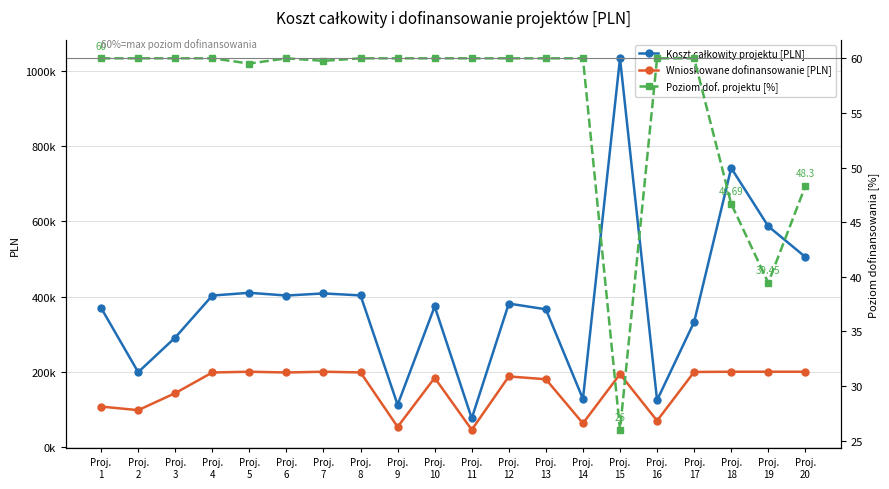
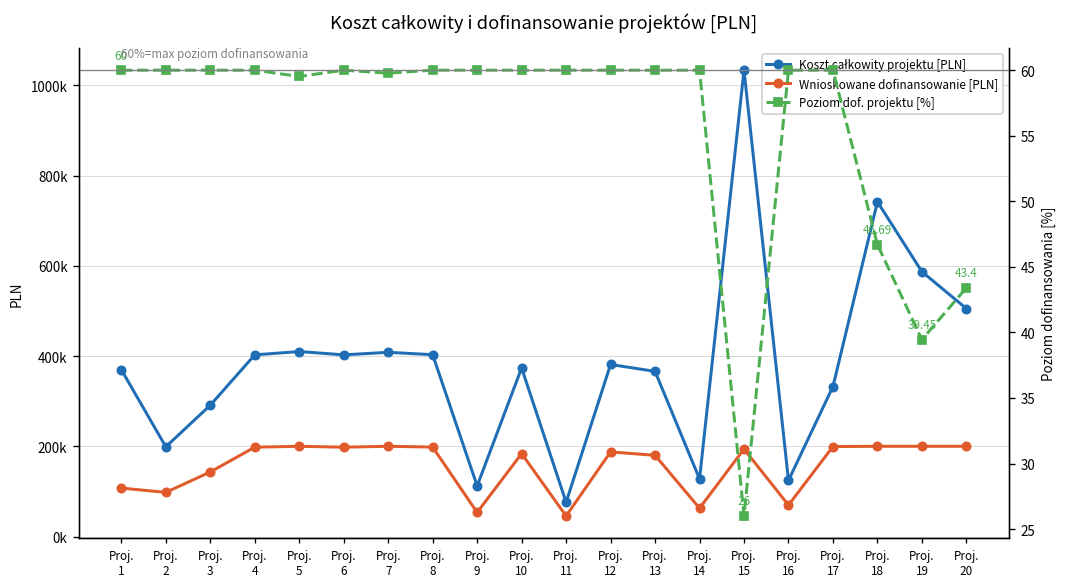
Poziom dof. projektu [%], Proj. 20: 48.3 -> 43.4
